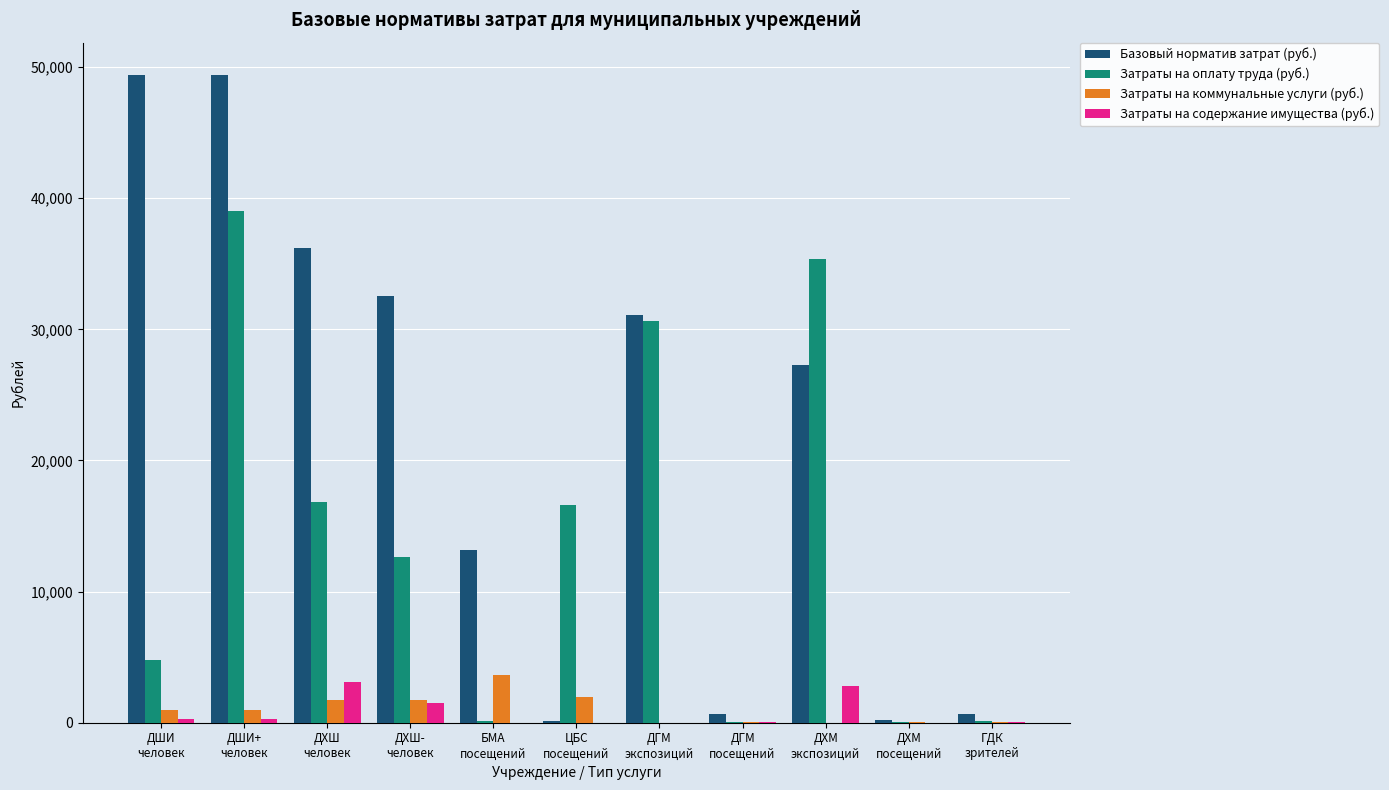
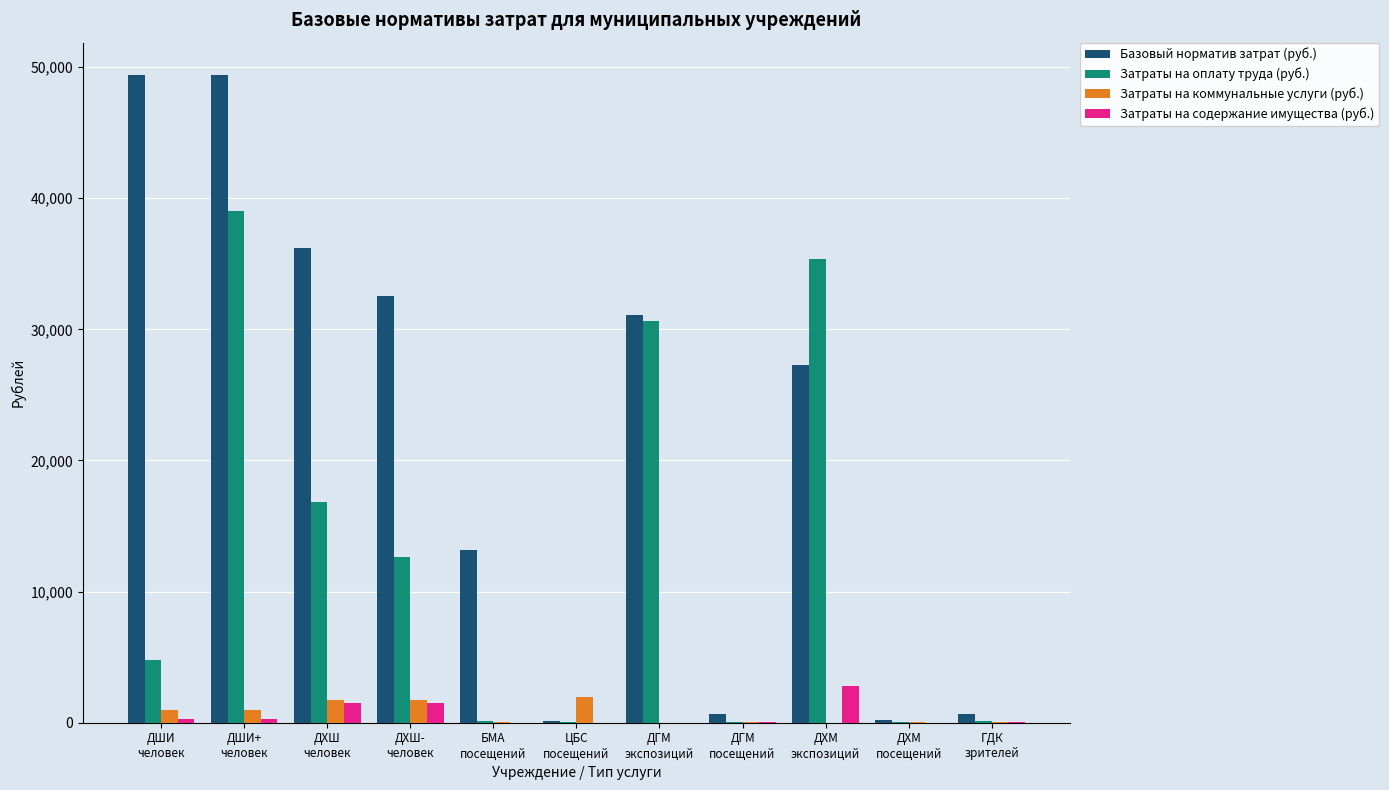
Затраты на содержание имущества (руб.), ДХШ человек: 3,100 -> 1,500
Затраты на коммунальные услуги (руб.), БМА посещений: 3,700 -> 0
Затраты на оплату труда (руб.), ЦБС посещений: 16,600 -> 0
